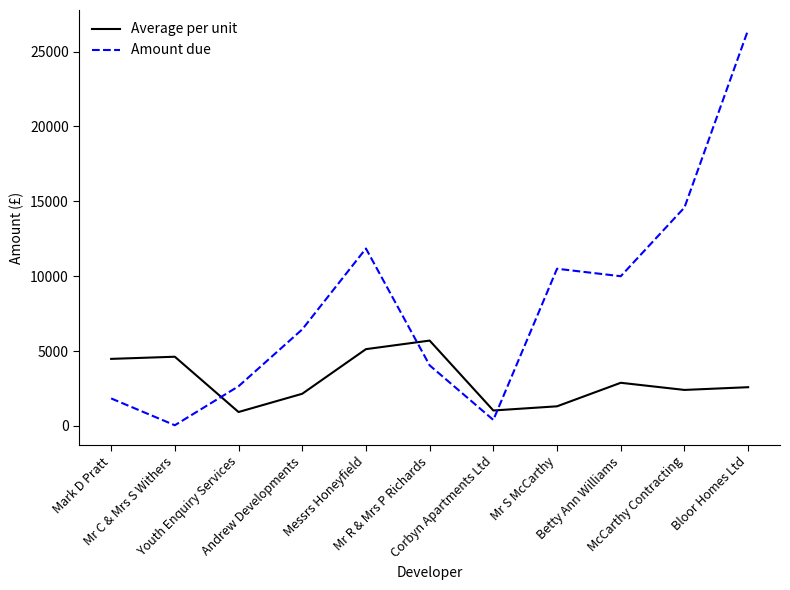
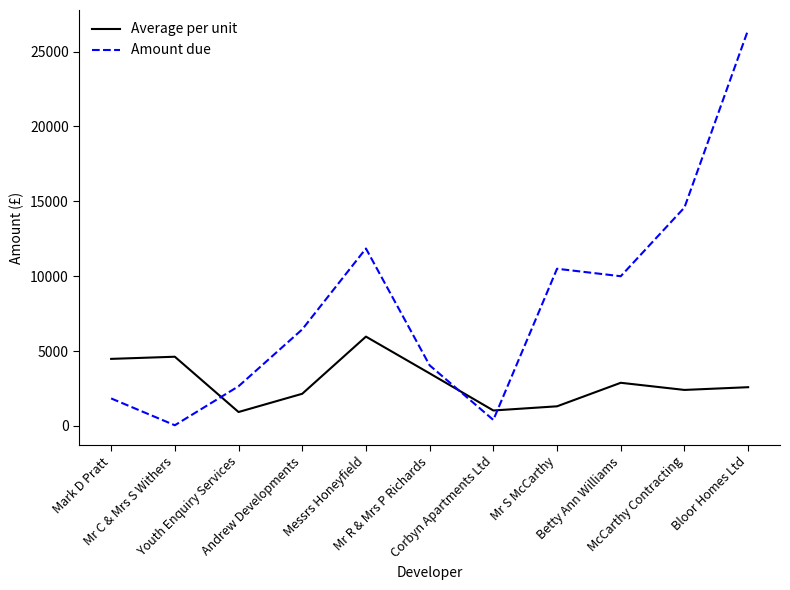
Average per unit, Messrs Honeyfield: 5100 -> 6000
Average per unit, Mr R & Mrs P Richards: 5700 -> 3500
